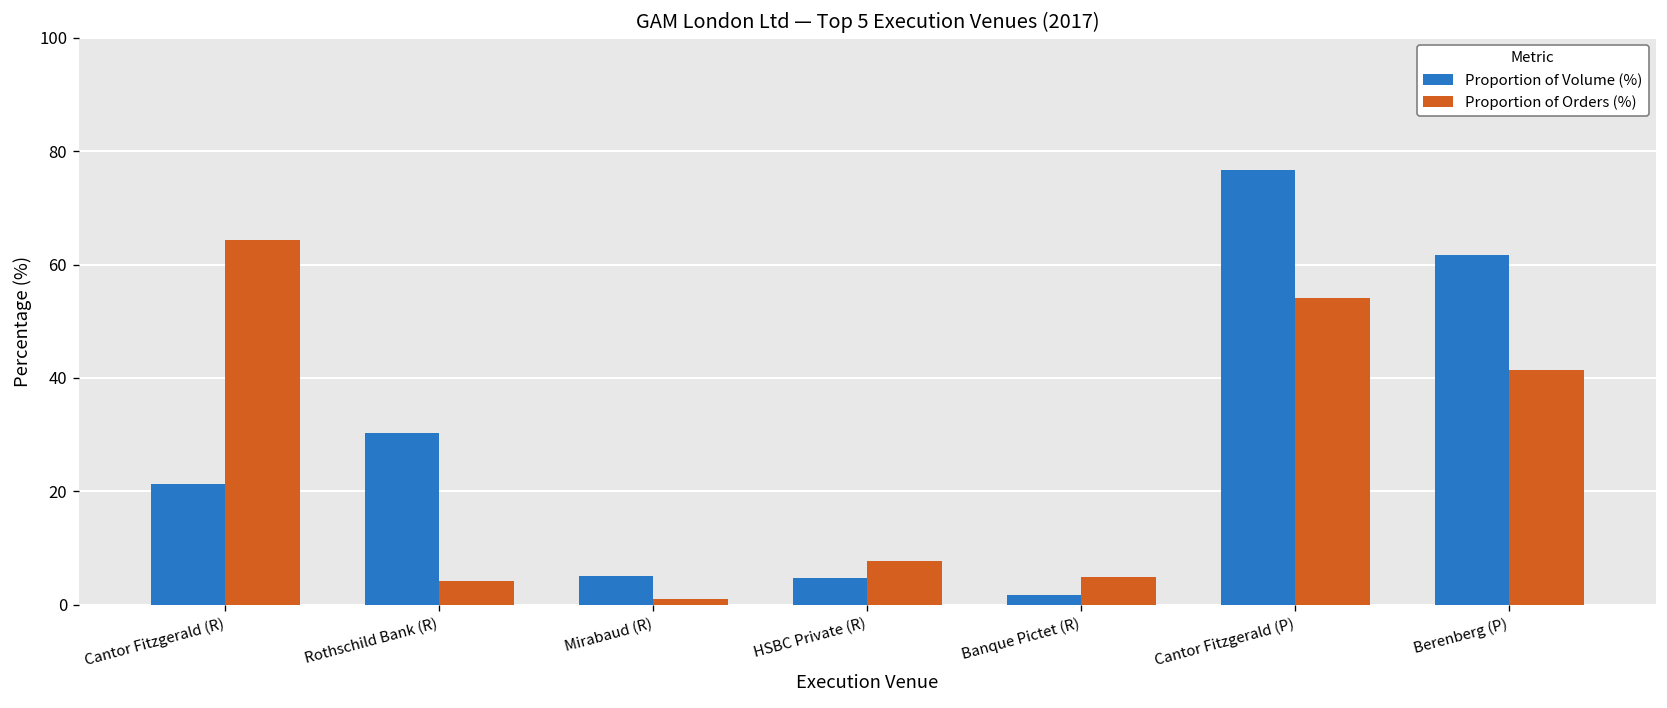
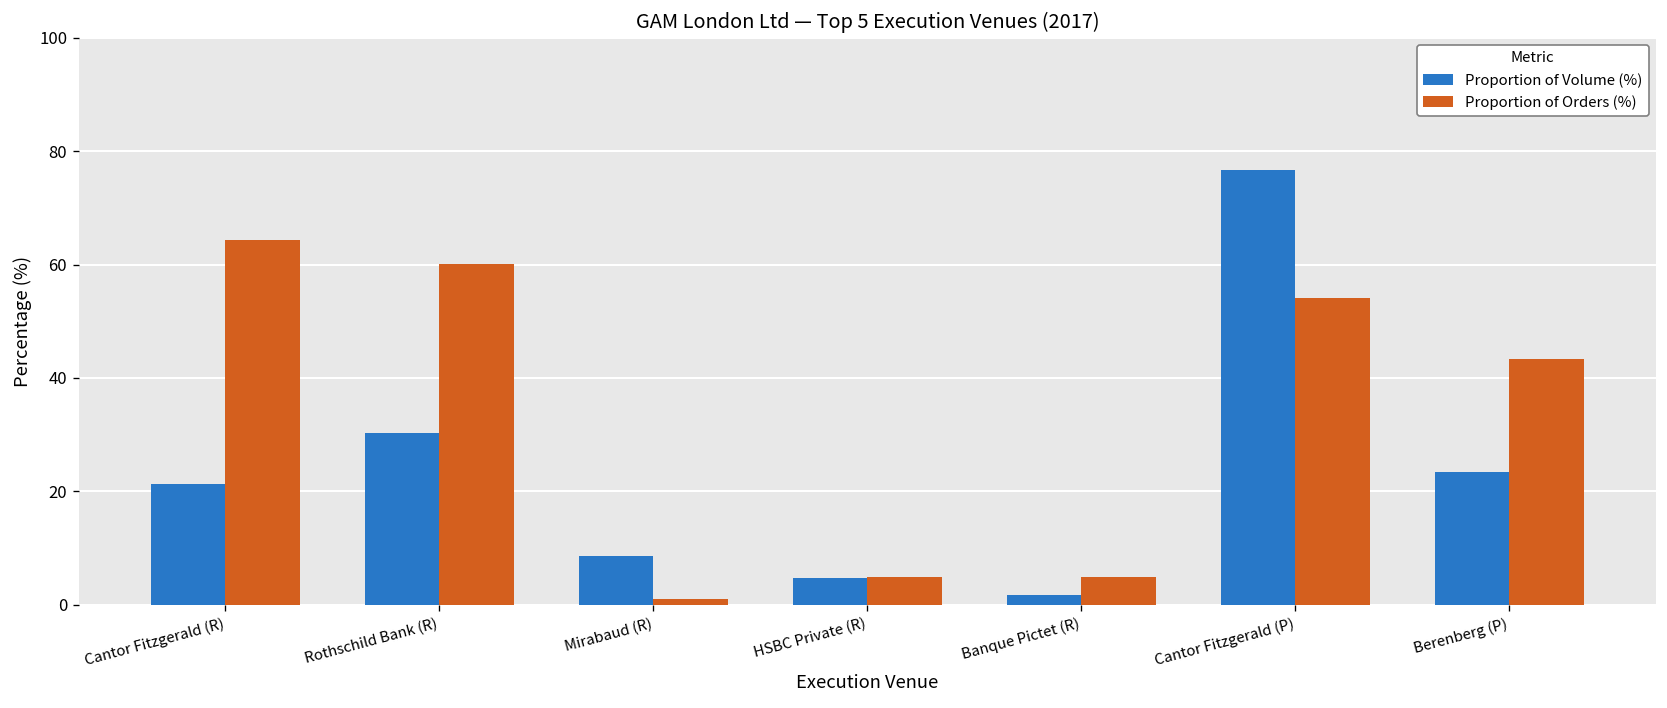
Proportion of Orders (%), Rothschild Bank (R): 4 -> 60
Proportion of Volume (%), Mirabaud (R): 5 -> 9
Proportion of Orders (%), HSBC Private (R): 8 -> 5
Proportion of Volume (%), Berenberg (P): 62 -> 23
Proportion of Orders (%), Berenberg (P): 41 -> 43
